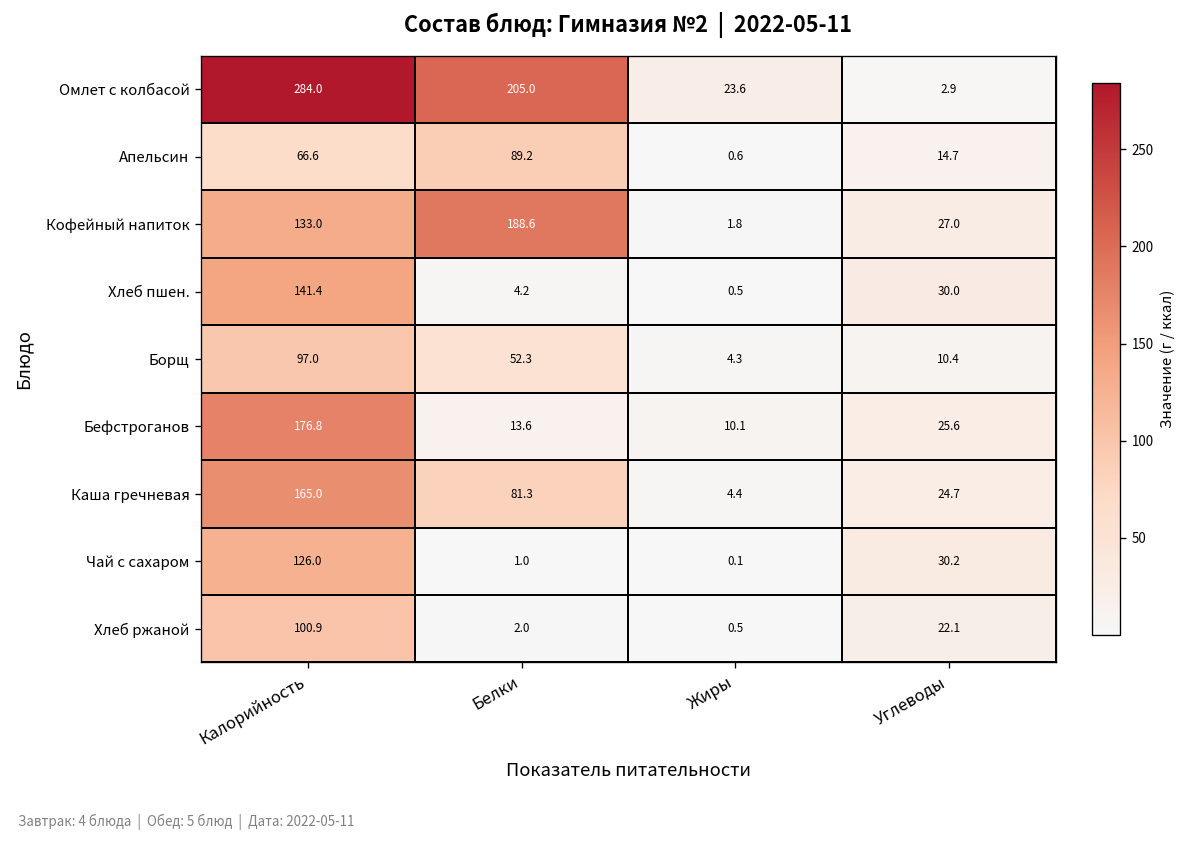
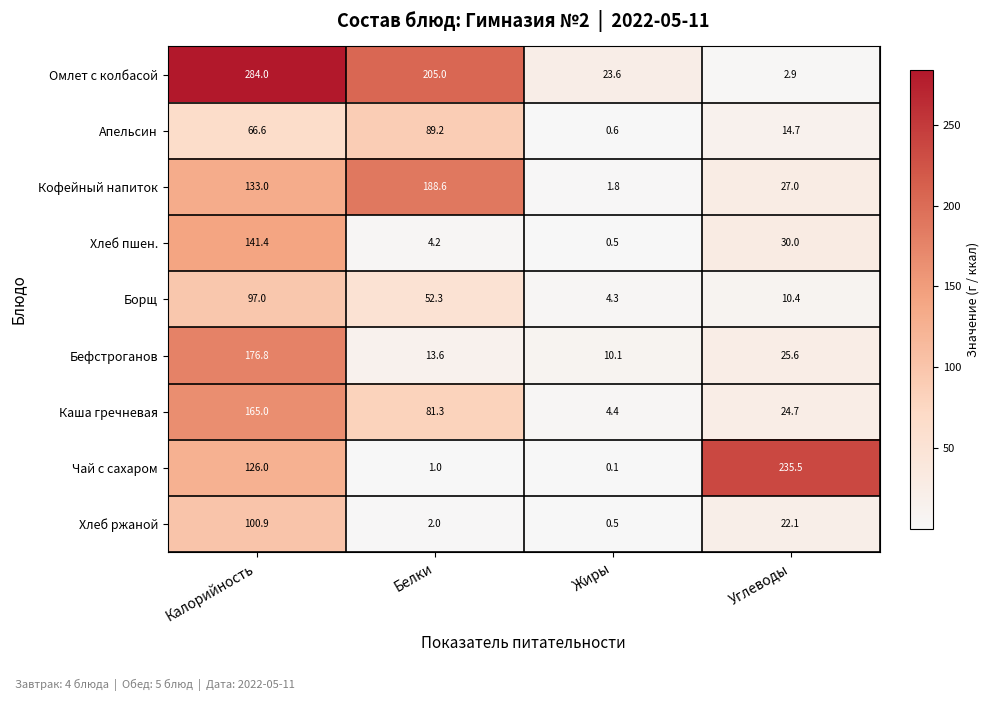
Чай с сахаром, Углеводы: 30.2 -> 235.5
